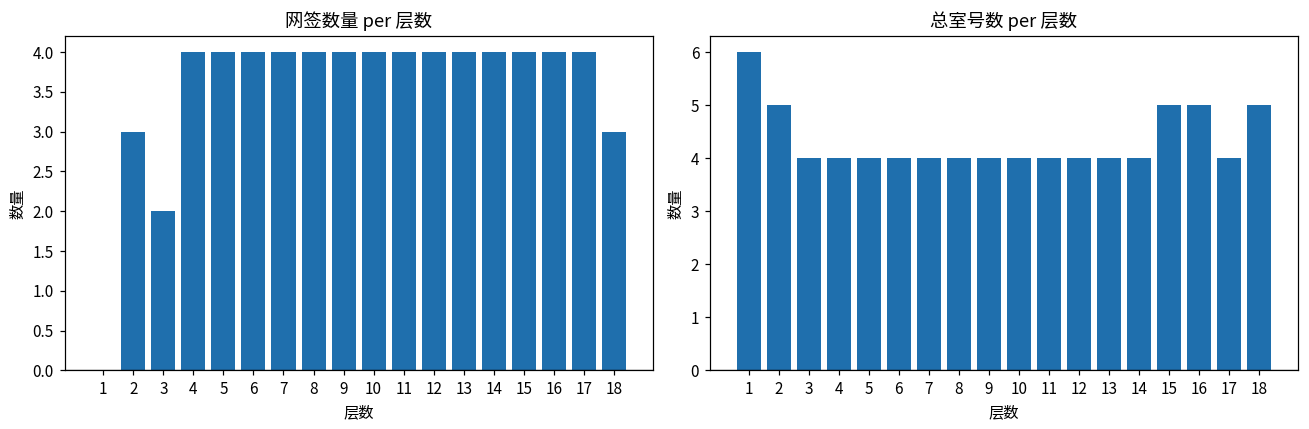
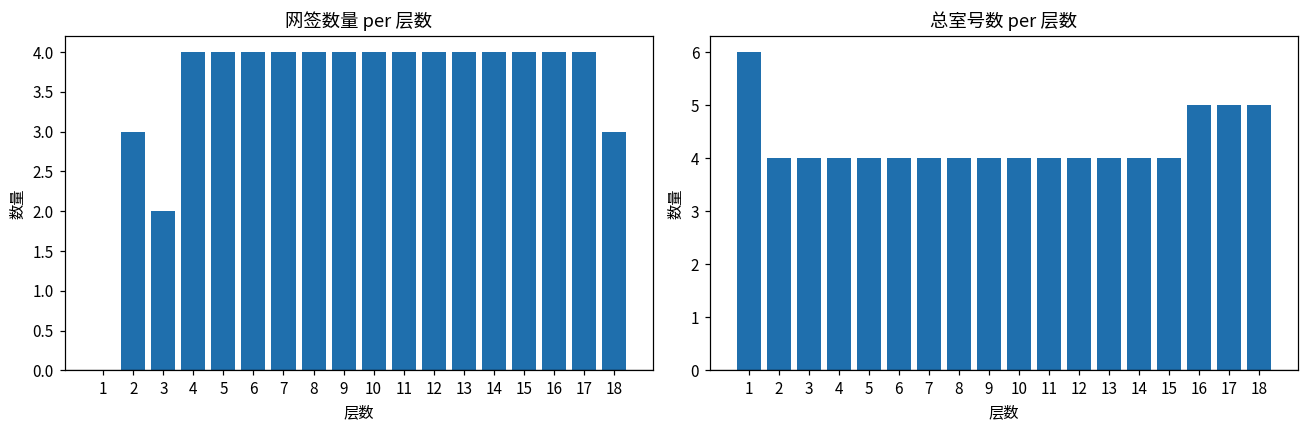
总室号数 per 层数, 2: 5 -> 4
总室号数 per 层数, 15: 5 -> 4
总室号数 per 层数, 17: 4 -> 5
